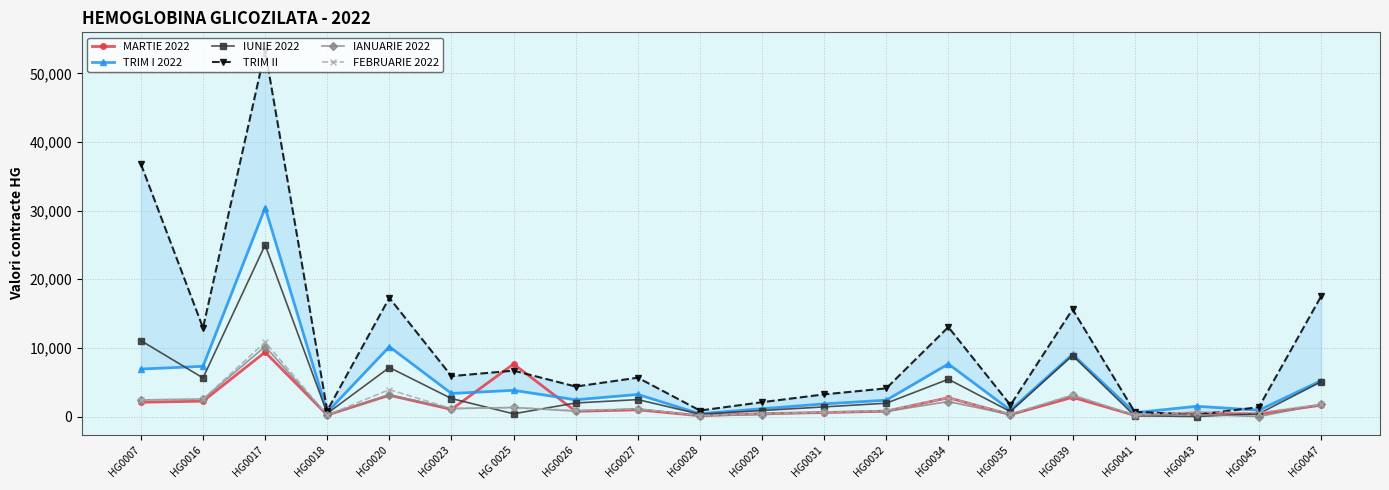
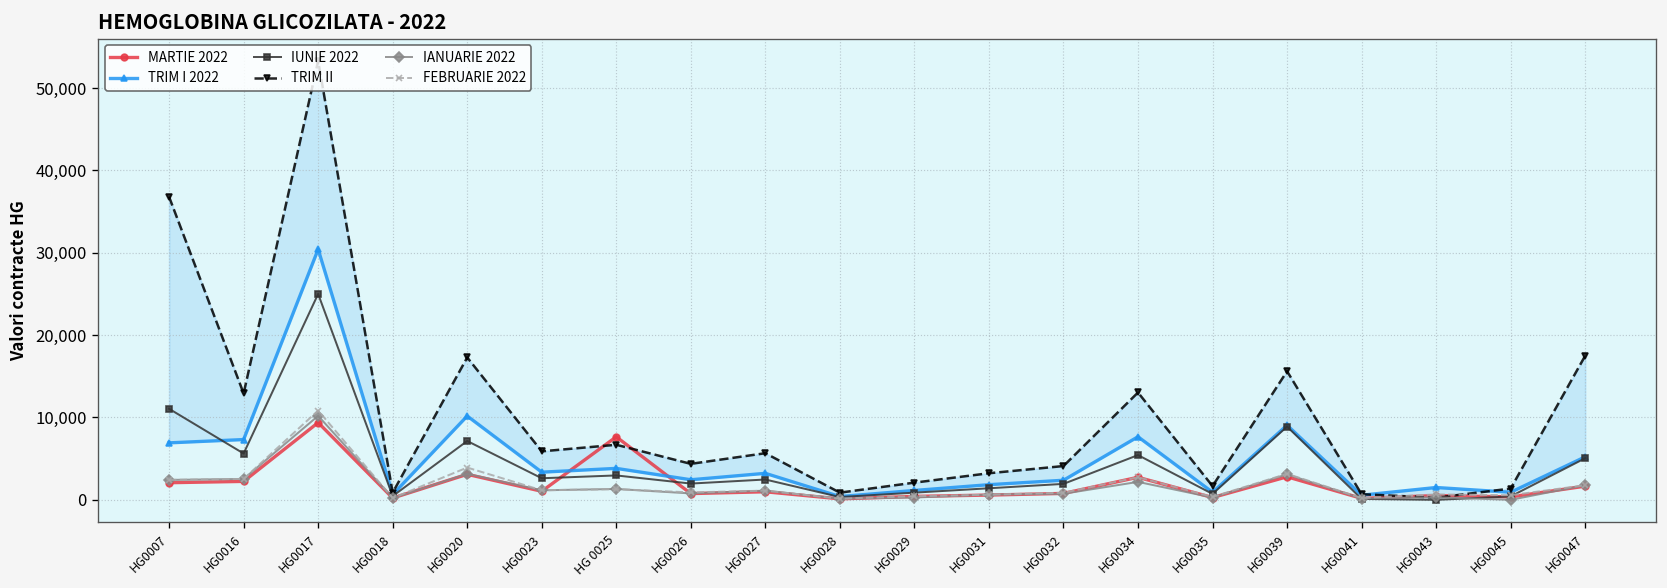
IUNIE 2022, HG 0025: 0 -> 3,000
